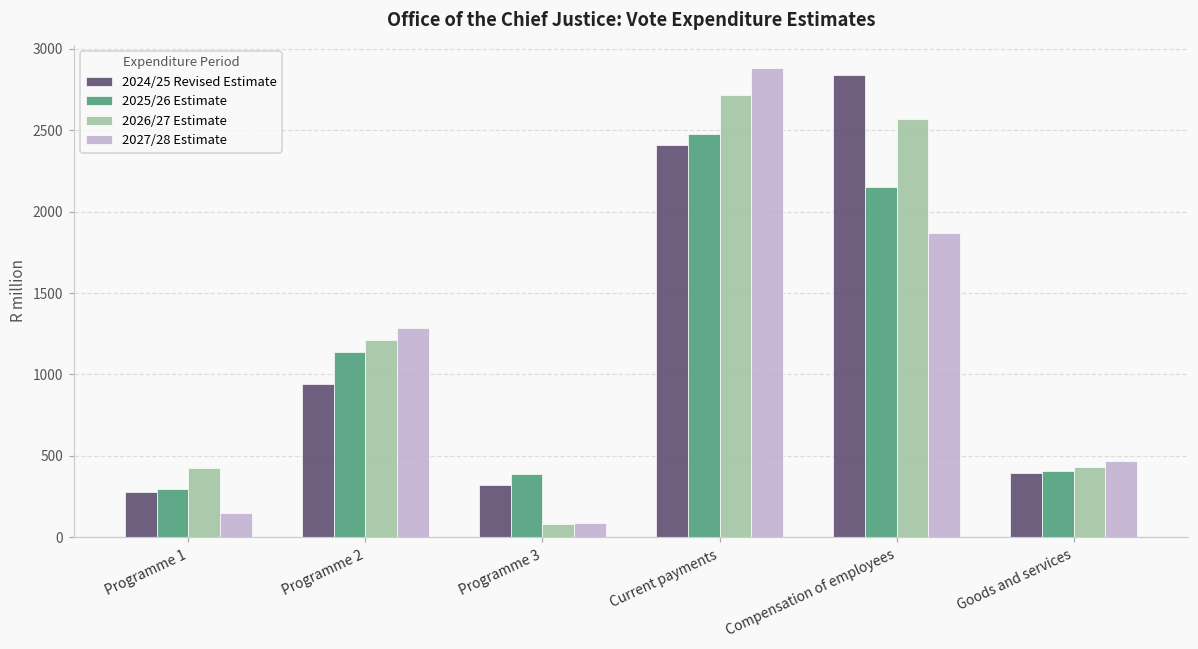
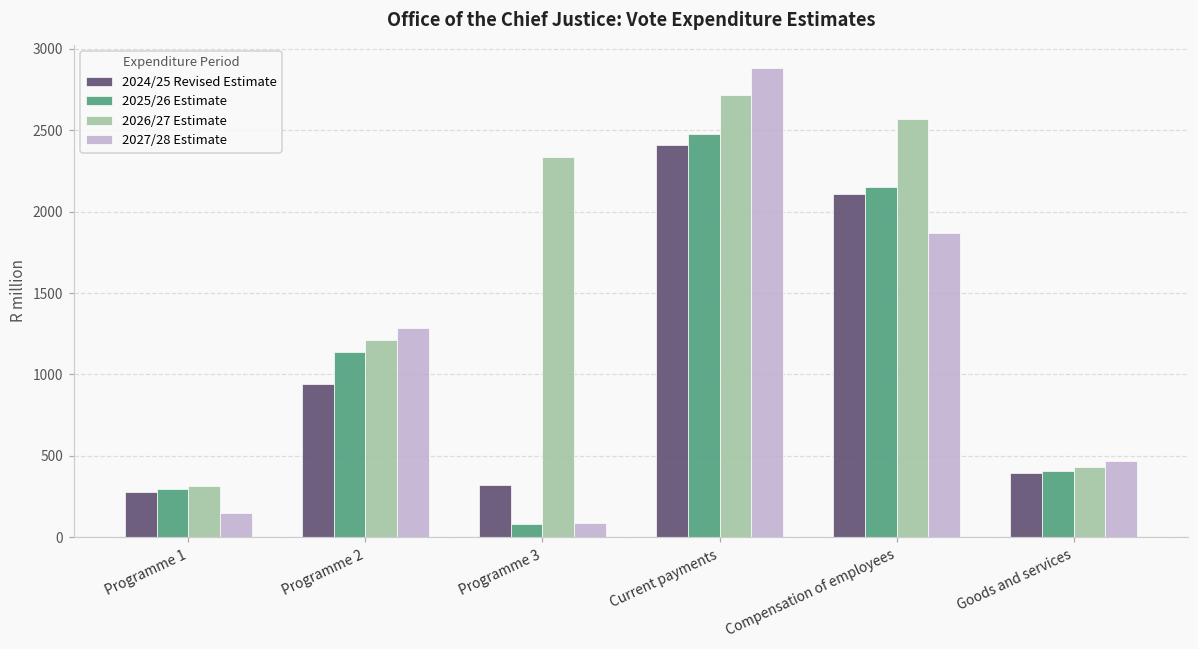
2026/27 Estimate, Programme 1: 420 -> 320
2025/26 Estimate, Programme 3: 390 -> 80
2026/27 Estimate, Programme 3: 80 -> 2340
2024/25 Revised Estimate, Compensation of employees: 2840 -> 2110
